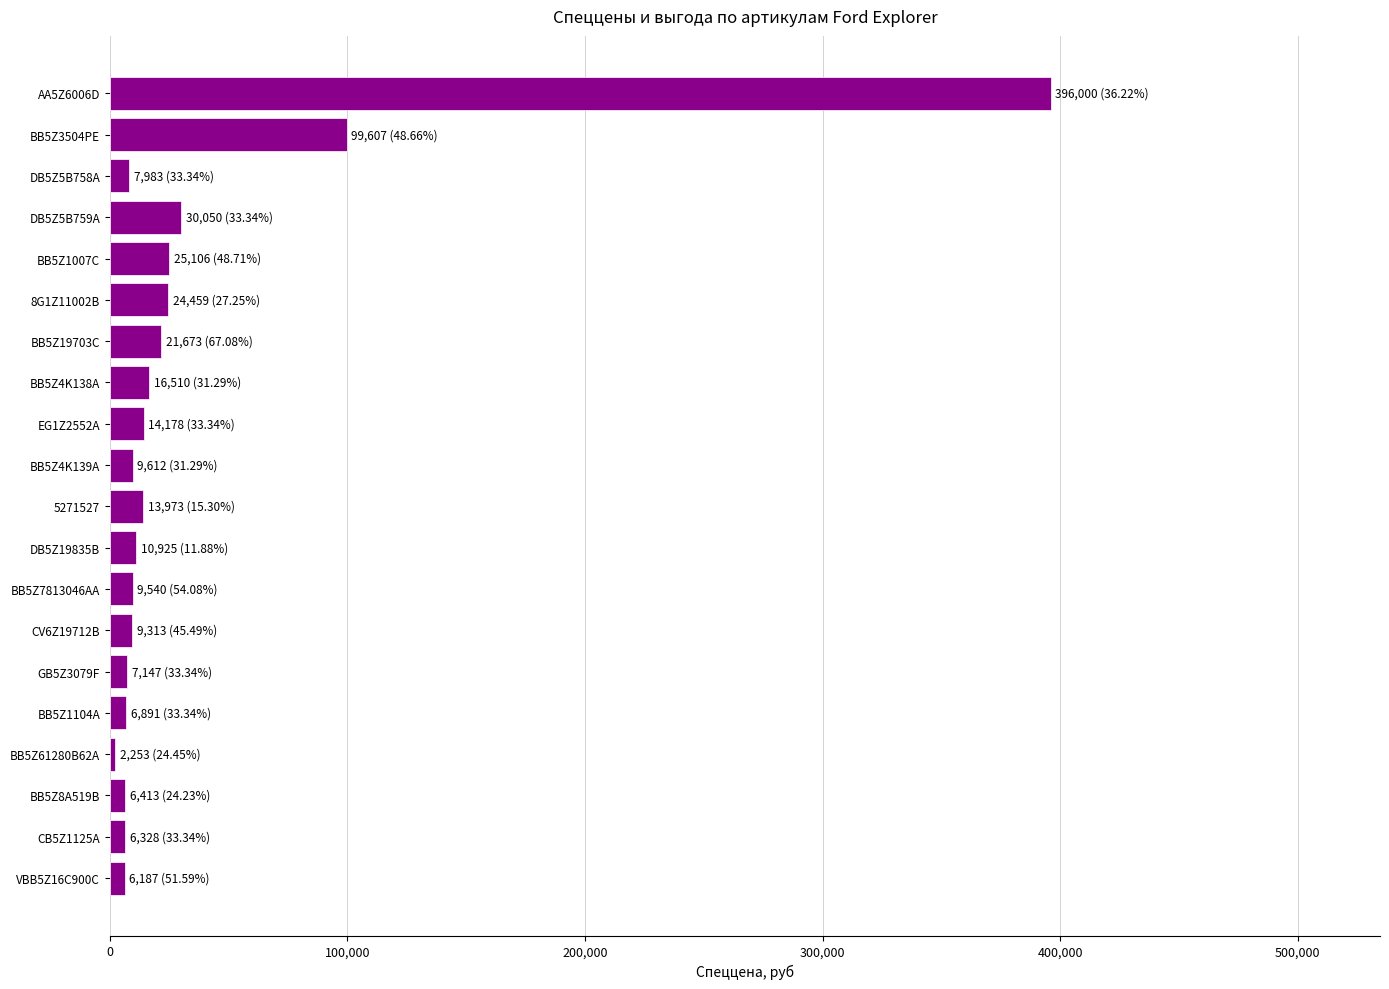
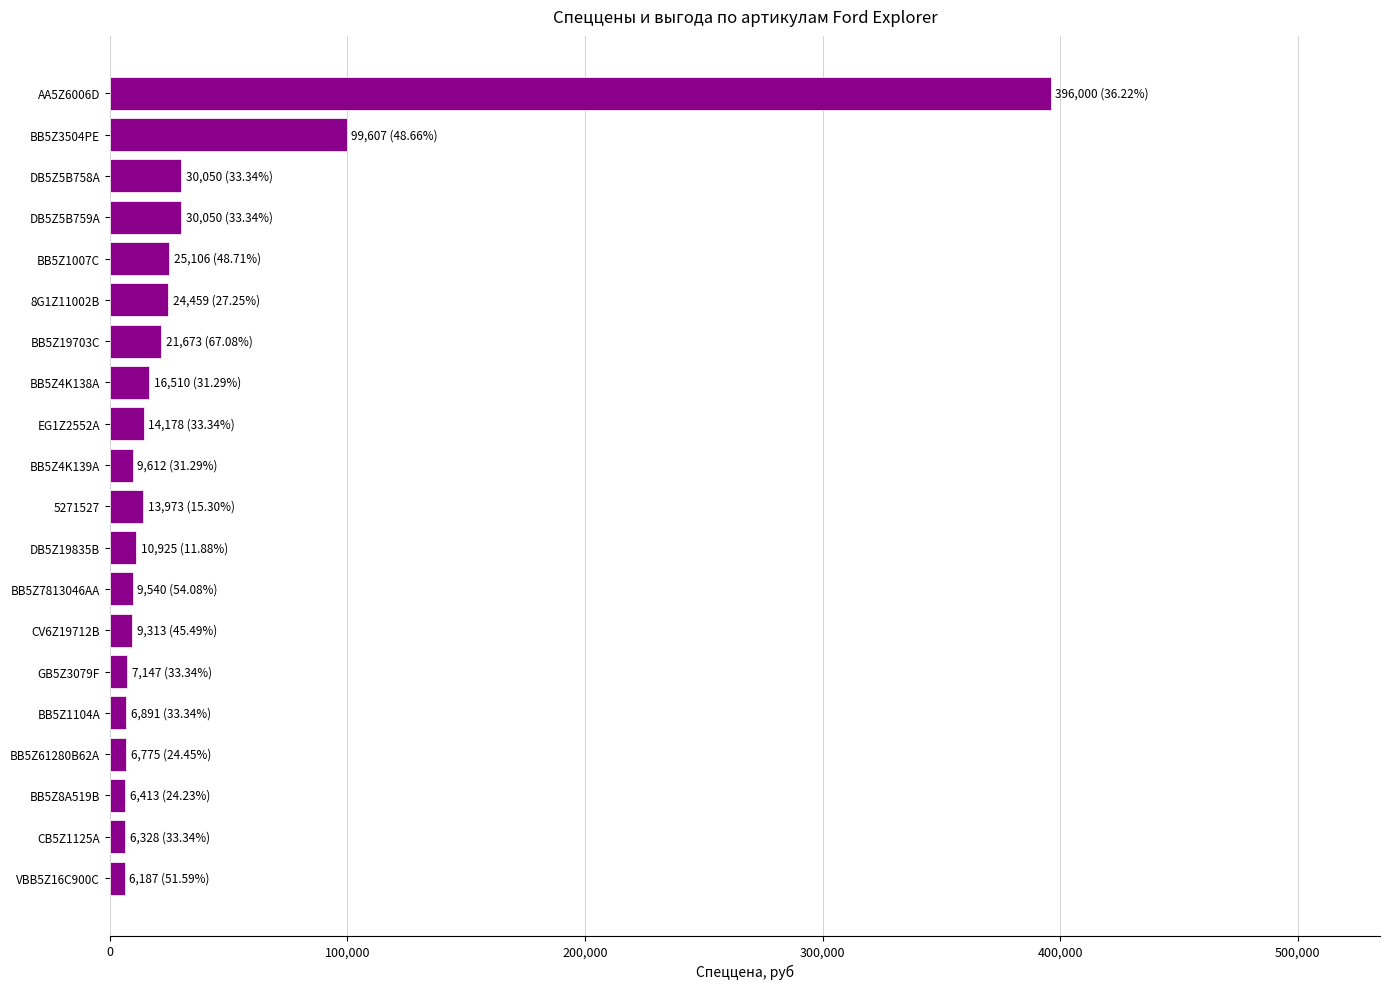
DB5Z5B758A: 7,983 -> 30,050
BB5Z61280B62A: 2,253 -> 6,775
